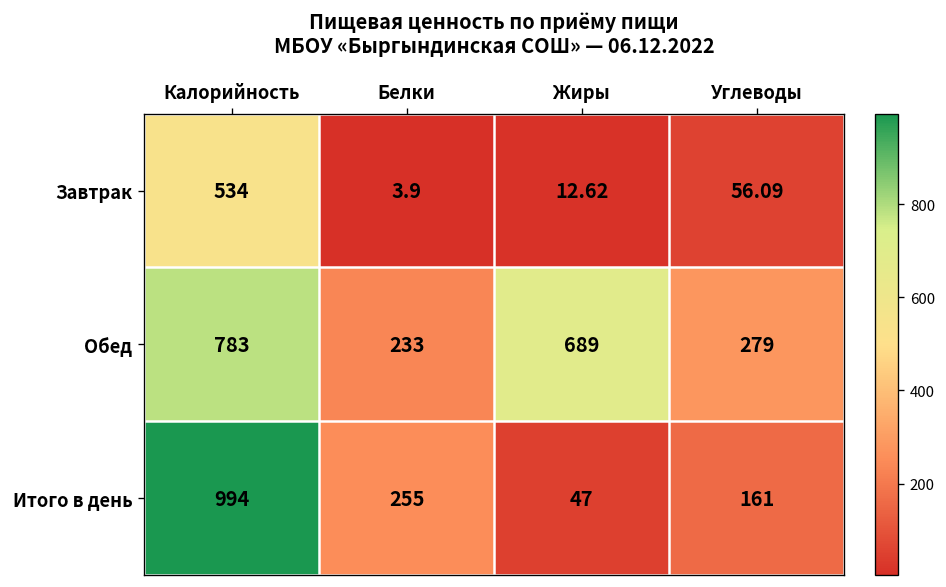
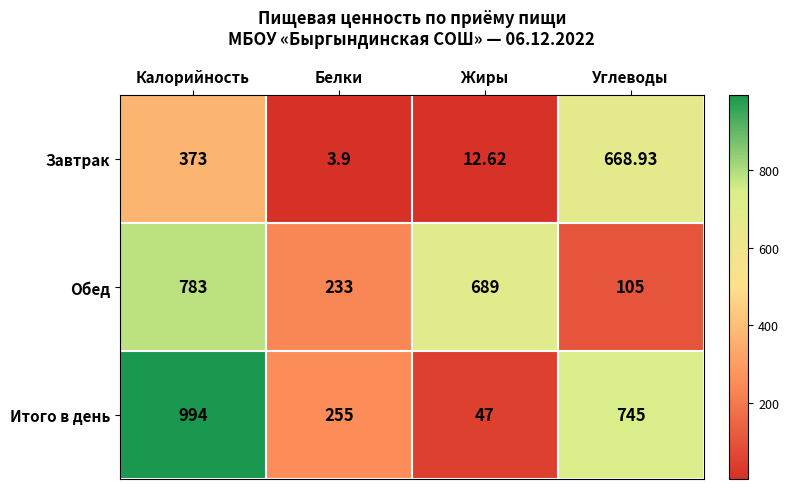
Завтрак, Калорийность: 534 -> 373
Завтрак, Углеводы: 56.09 -> 668.93
Обед, Углеводы: 279 -> 105
Итого в день, Углеводы: 161 -> 745
